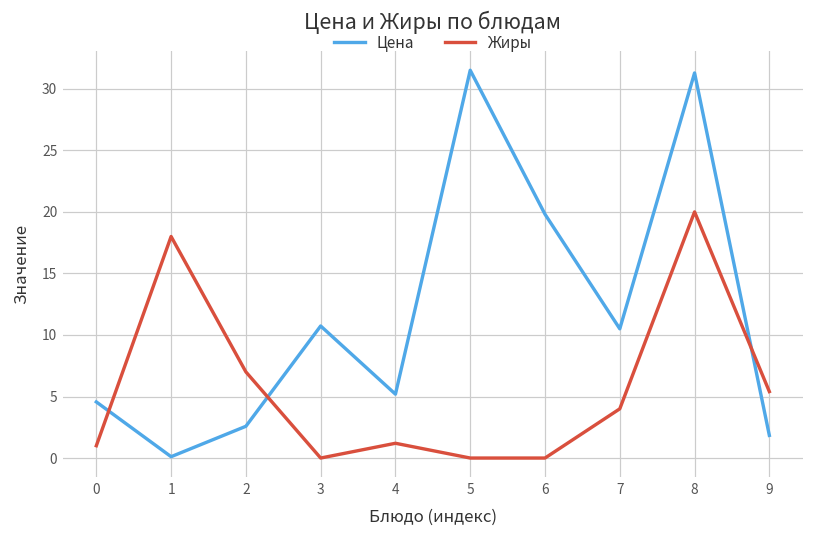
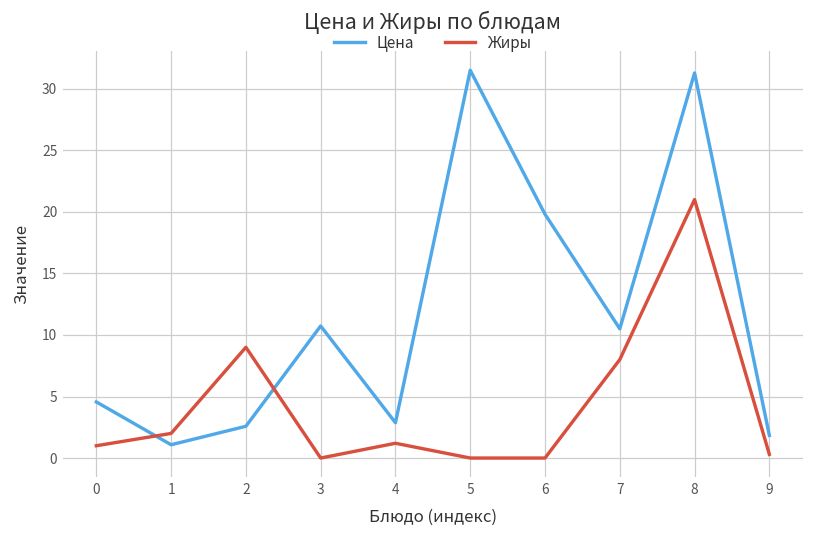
Цена, 1: 0.1 -> 1.1
Жиры, 1: 18 -> 2
Жиры, 2: 7 -> 9
Цена, 4: 5.2 -> 2.9
Жиры, 7: 4 -> 8
Жиры, 8: 20 -> 21
Жиры, 9: 5.4 -> 0.3
